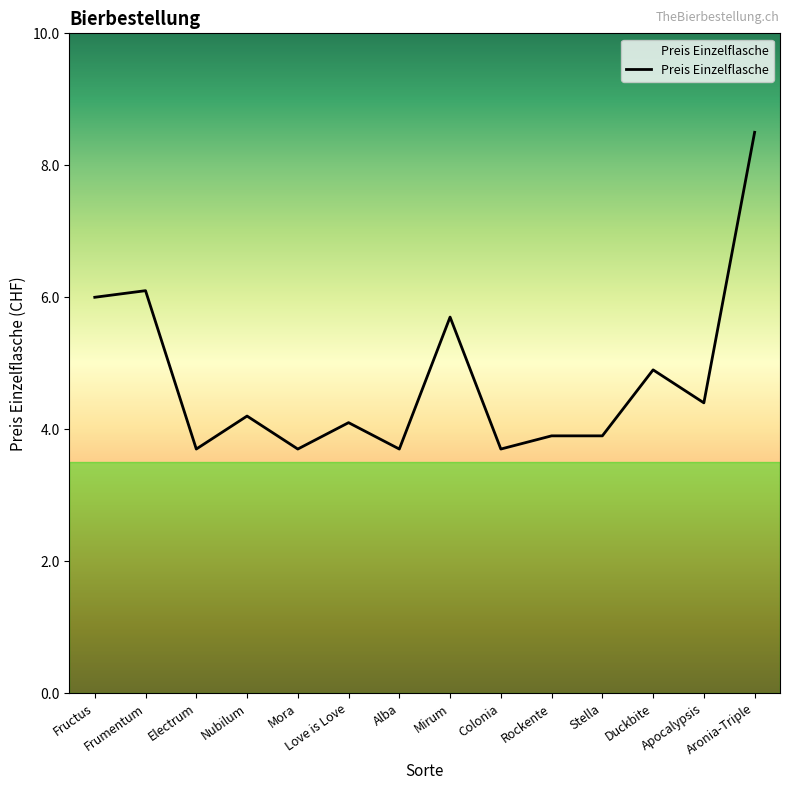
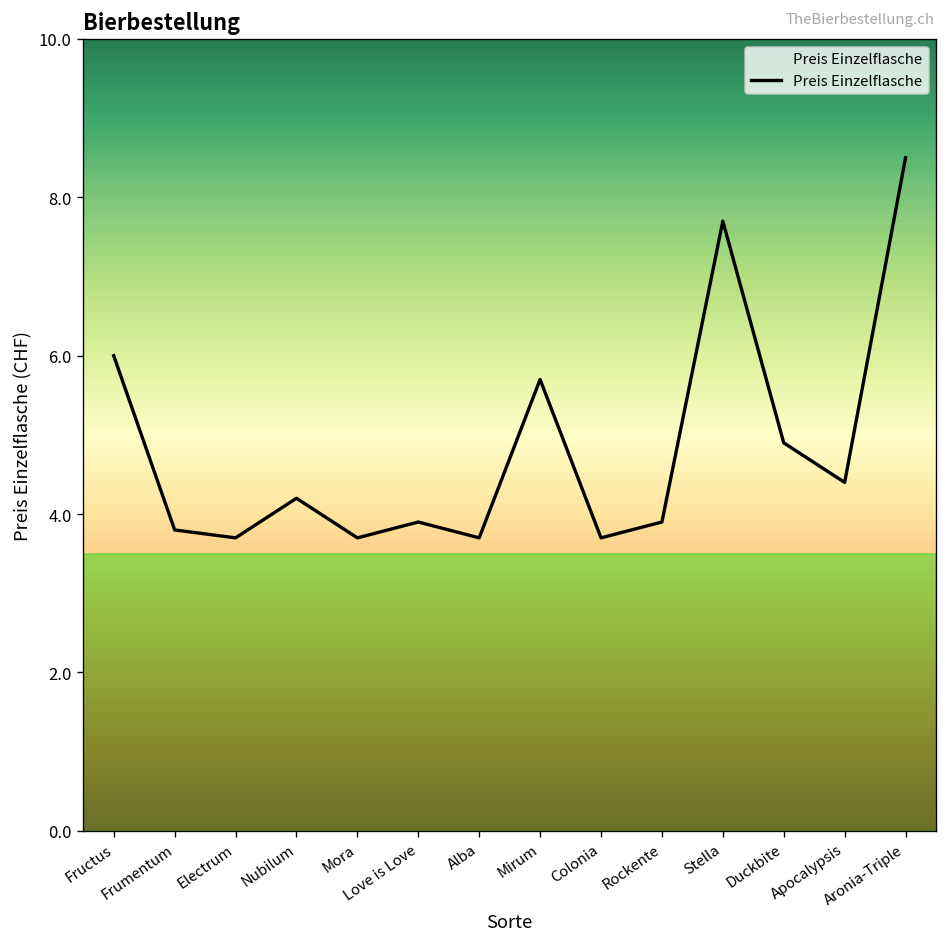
Frumentum: 6.1 -> 3.8
Love is Love: 4.1 -> 3.9
Stella: 3.9 -> 7.7
